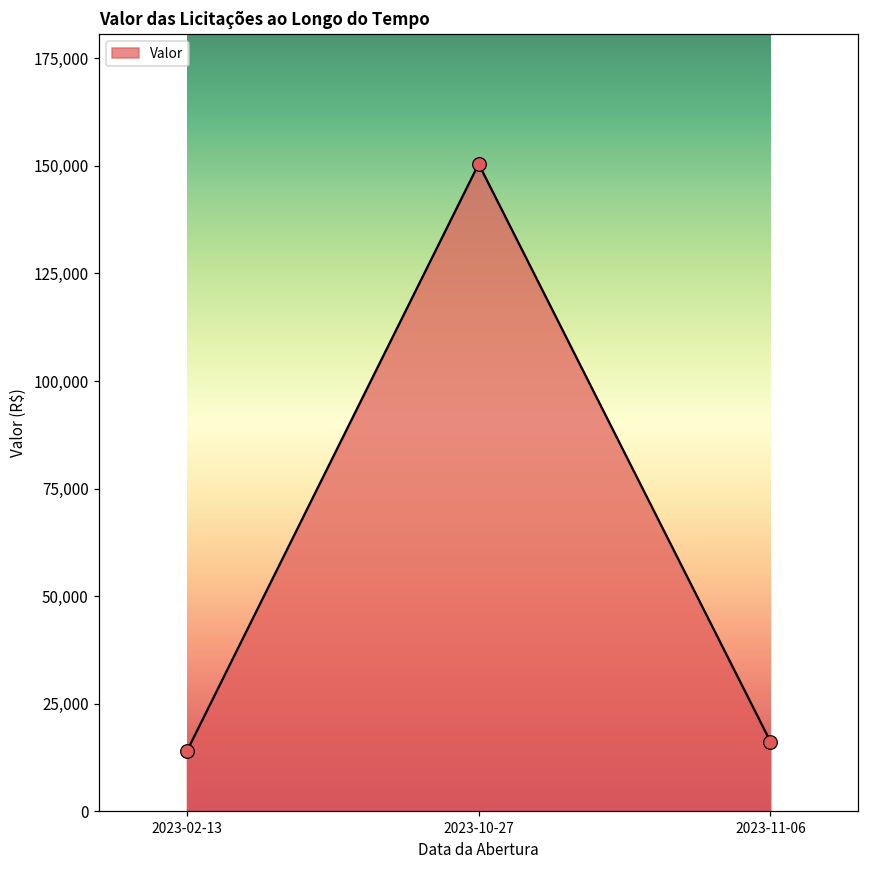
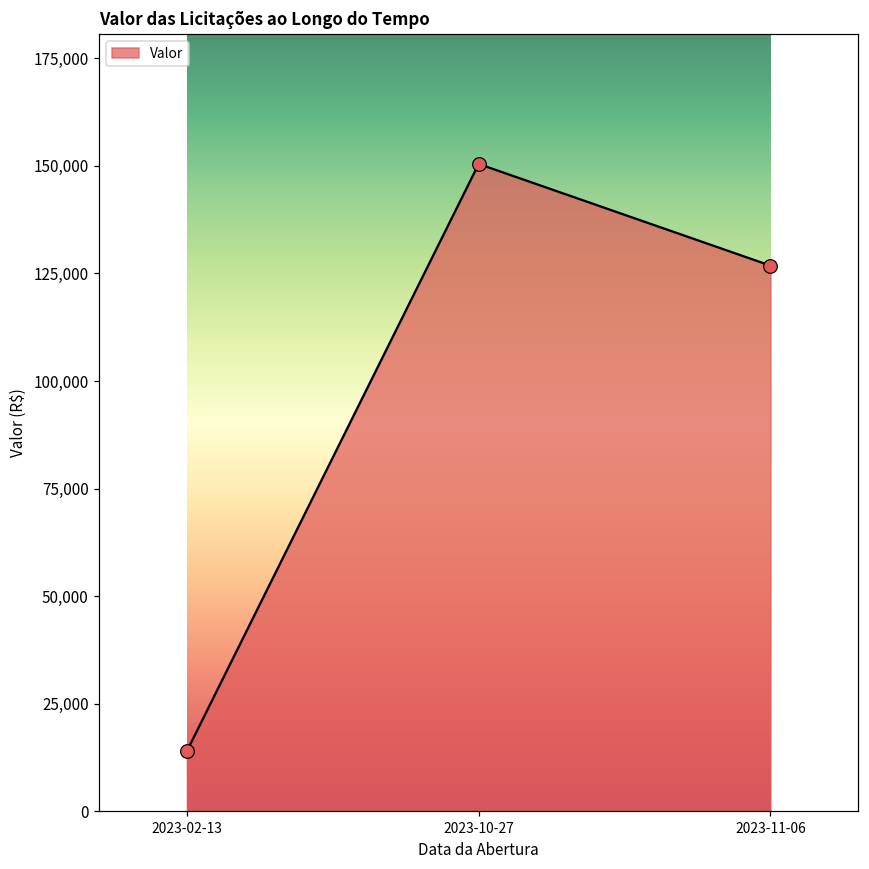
2023-11-06: 16,000 -> 127,000
